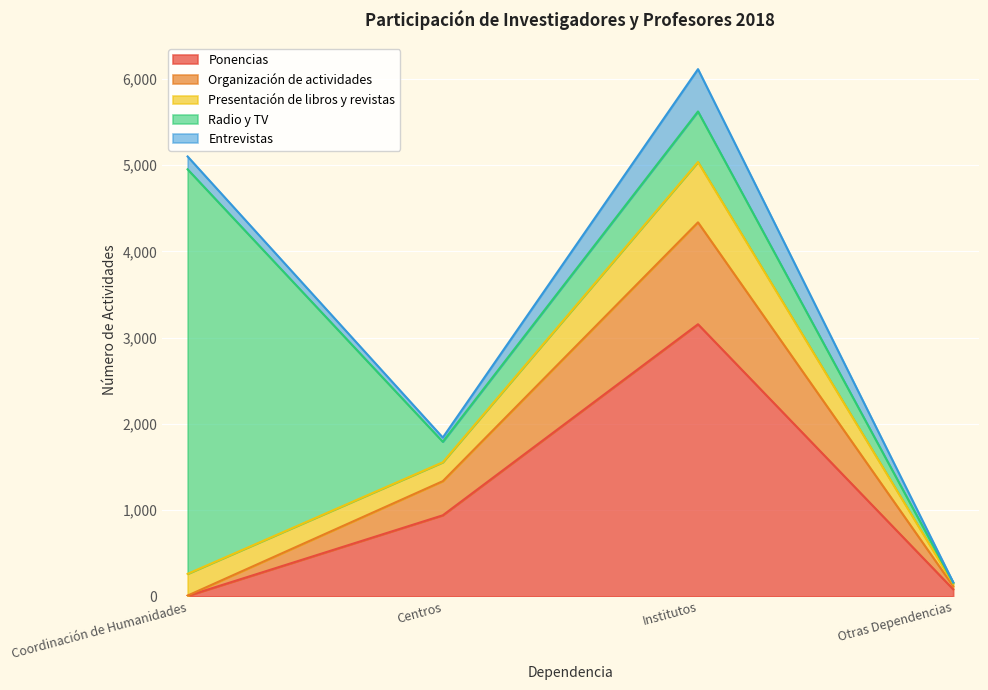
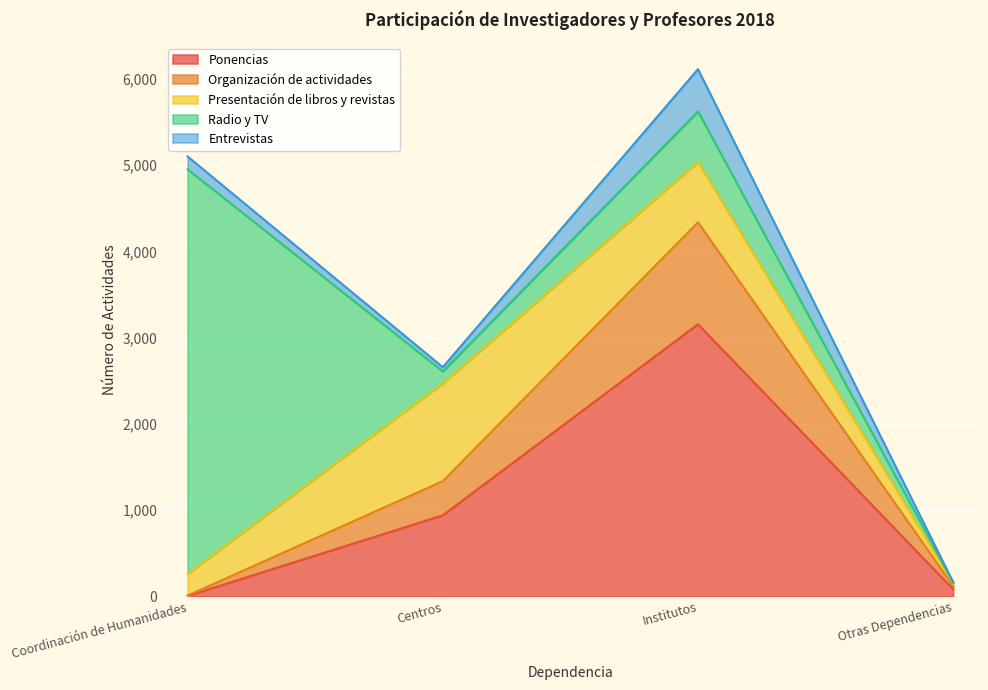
Presentación de libros y revistas, Centros: 200 -> 1,100
Radio y TV, Centros: 200 -> 100
